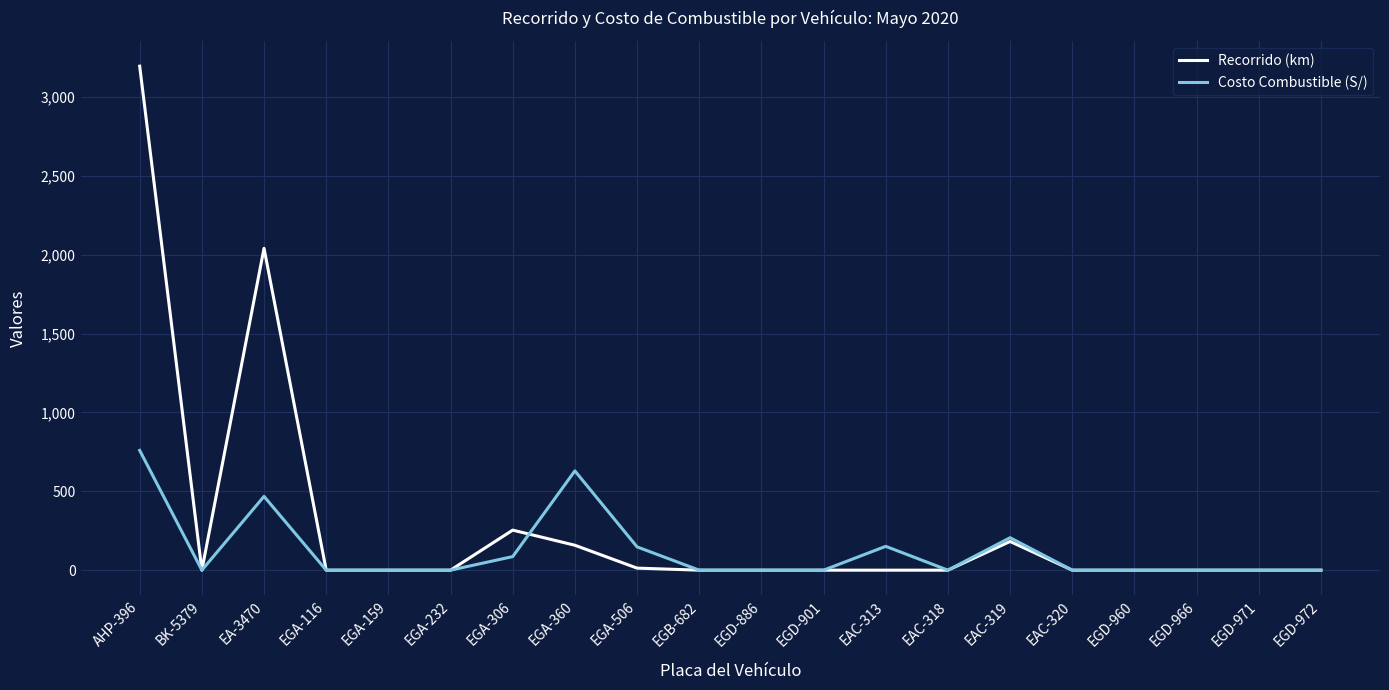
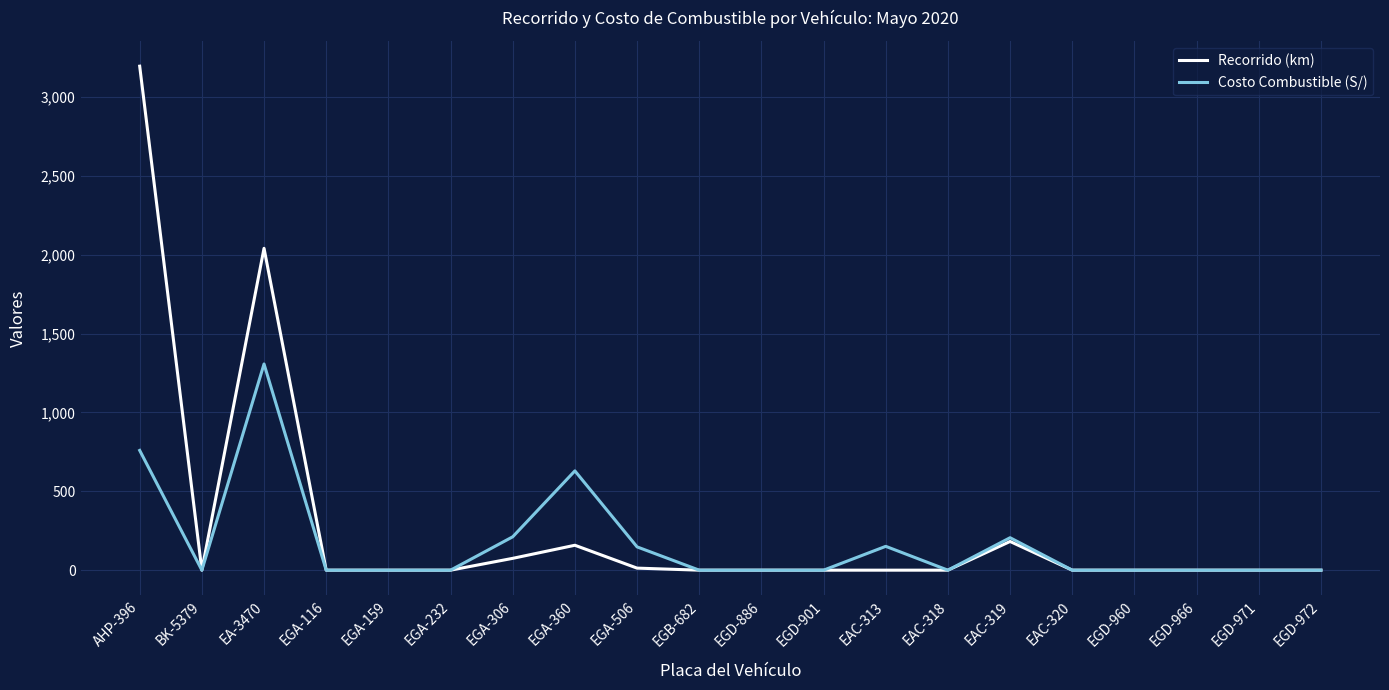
Costo Combustible (S/), EA-3470: 470 -> 1,310
Recorrido (km), EGA-306: 250 -> 80
Costo Combustible (S/), EGA-306: 90 -> 210
